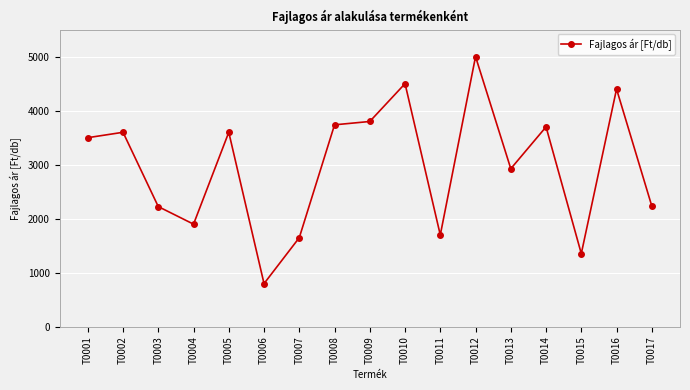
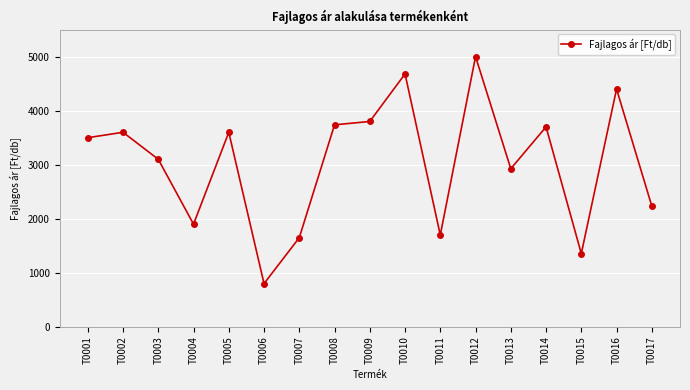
T0003: 2200 -> 3100
T0010: 4500 -> 4700
